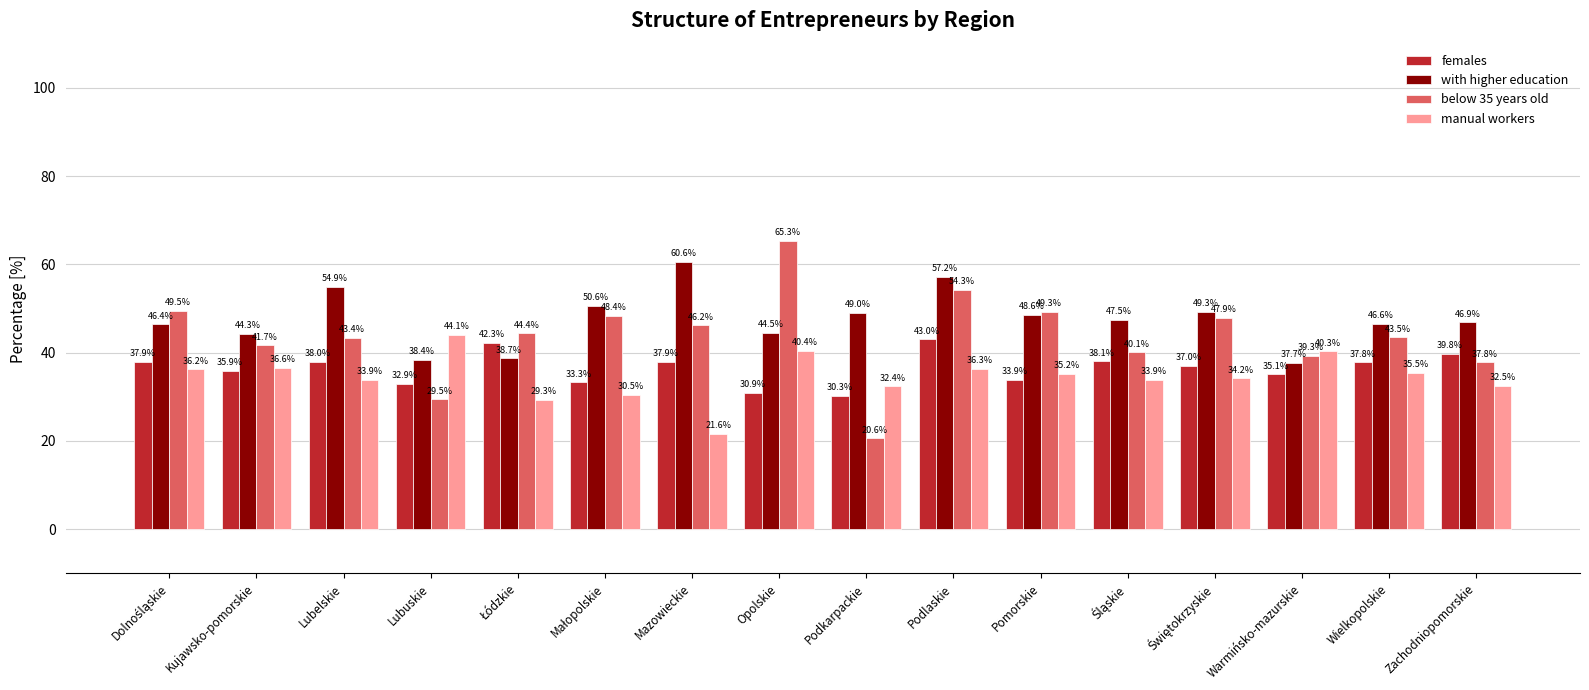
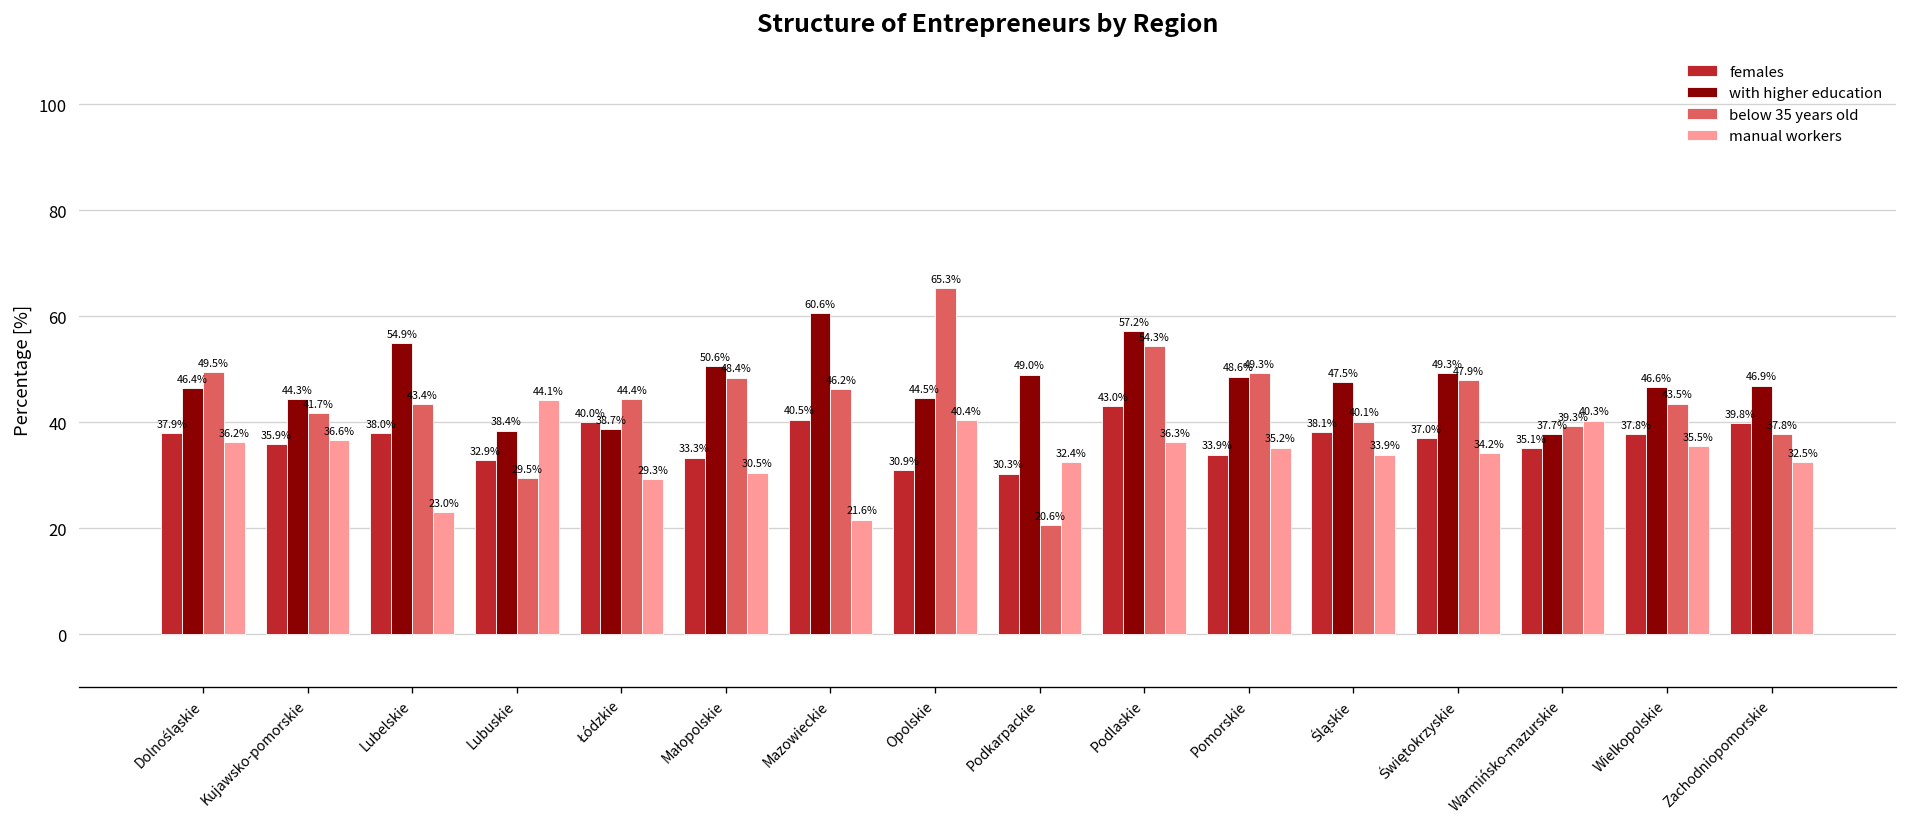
manual workers, Lubelskie: 33.9% -> 23.0%
females, Łódzkie: 42.3% -> 40.0%
females, Mazowieckie: 37.9% -> 40.5%
